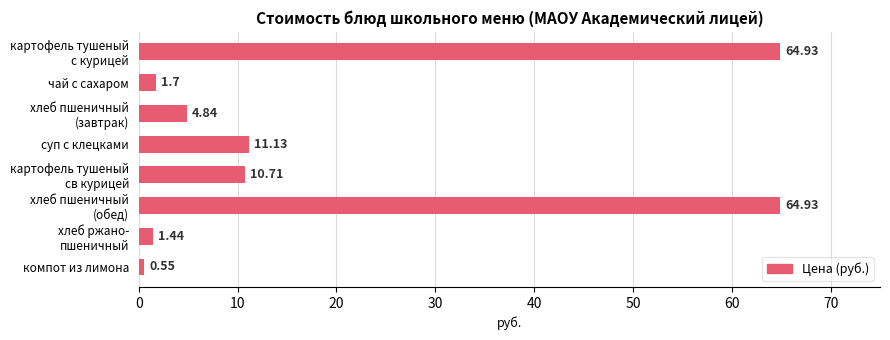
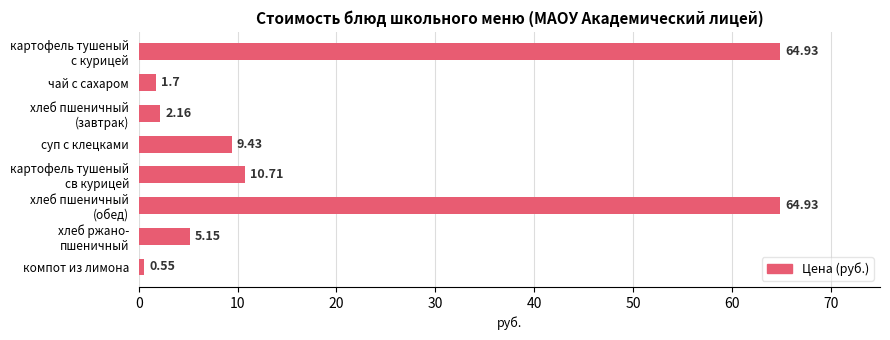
хлеб пшеничный (завтрак): 4.84 -> 2.16
суп с клецками: 11.13 -> 9.43
хлеб ржано- пшеничный: 1.44 -> 5.15
